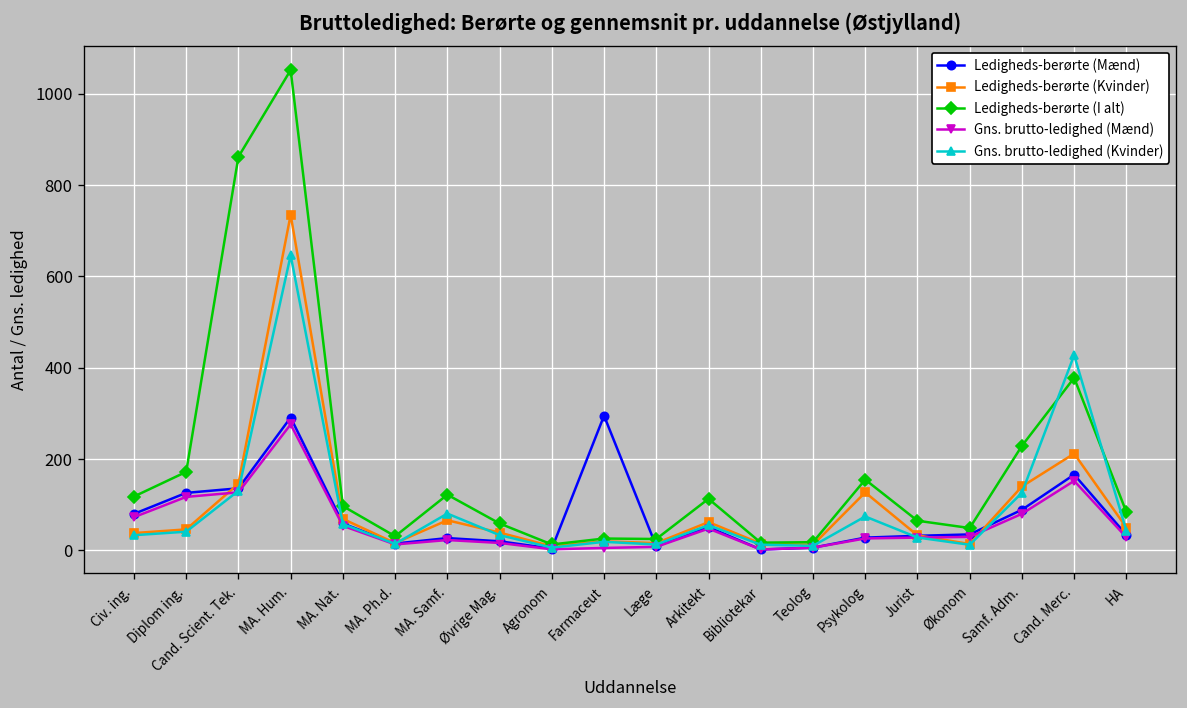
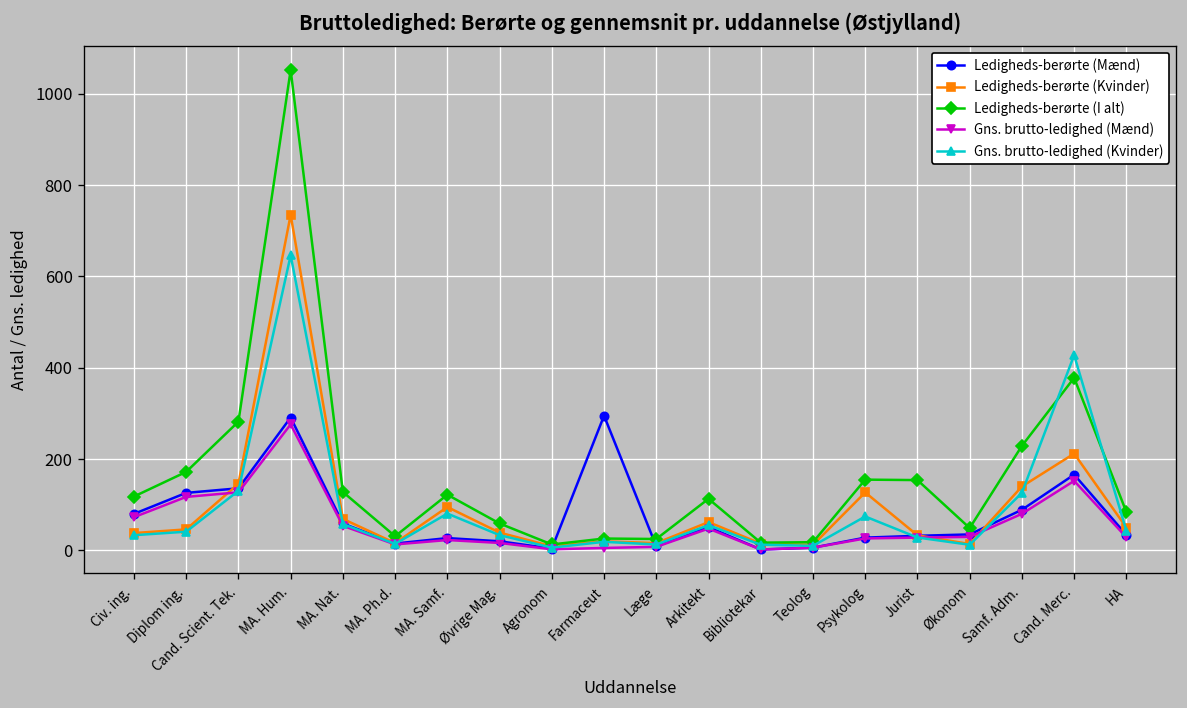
Ledigheds-berørte (I alt), Cand. Scient. Tek.: 860 -> 280
Ledigheds-berørte (I alt), MA. Nat.: 100 -> 130
Ledigheds-berørte (Kvinder), MA. Samf.: 70 -> 100
Ledigheds-berørte (I alt), Jurist: 70 -> 150
